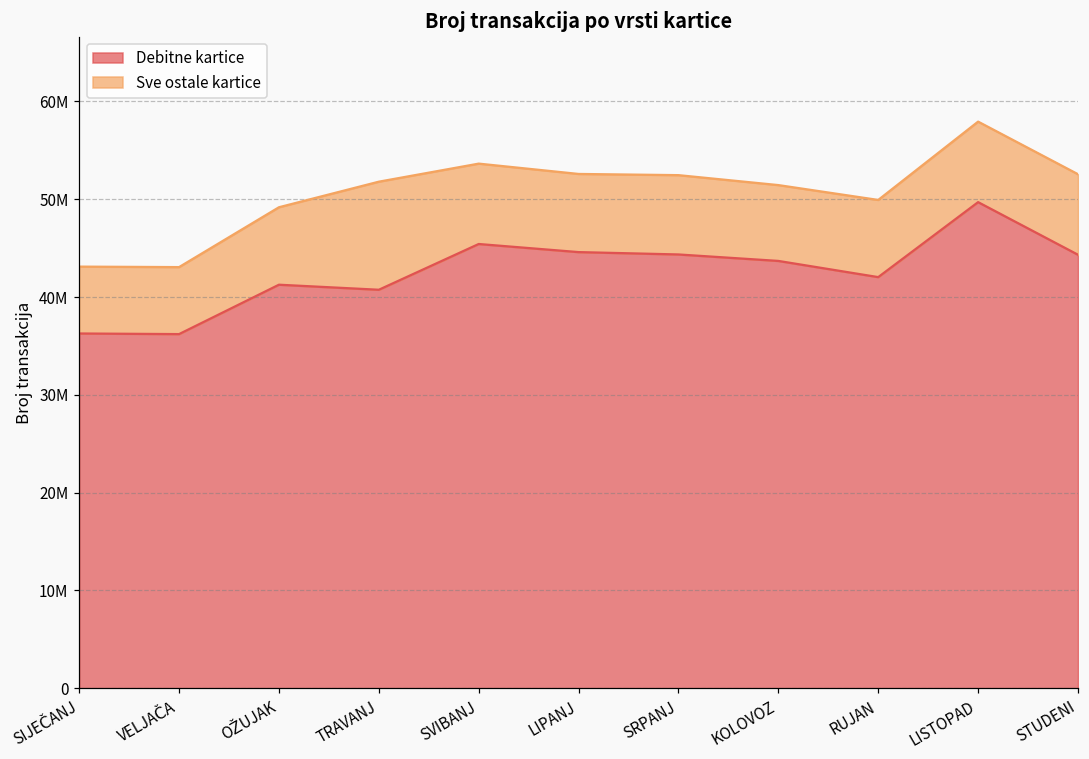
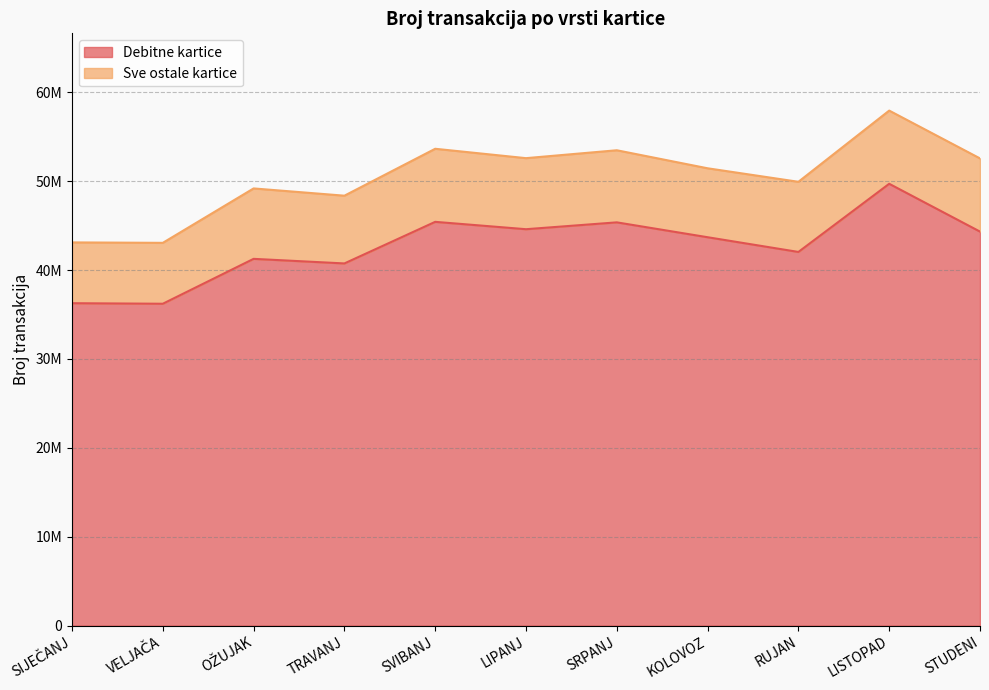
Sve ostale kartice, TRAVANJ: 11000000 -> 8000000
Debitne kartice, SRPANJ: 44000000 -> 45000000
